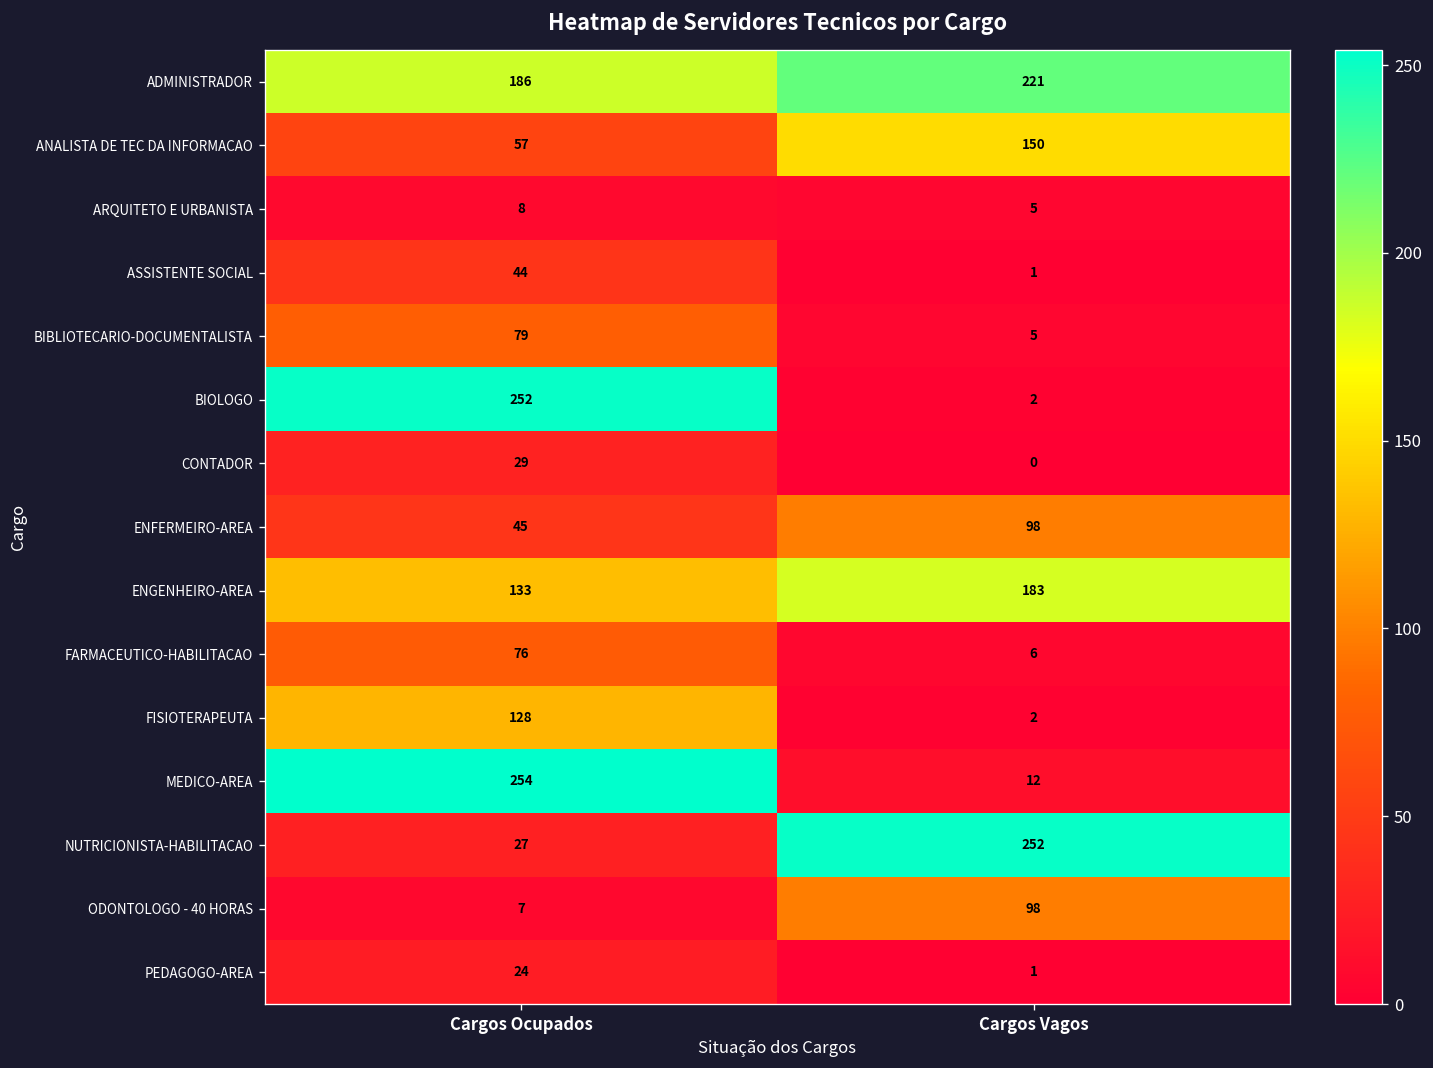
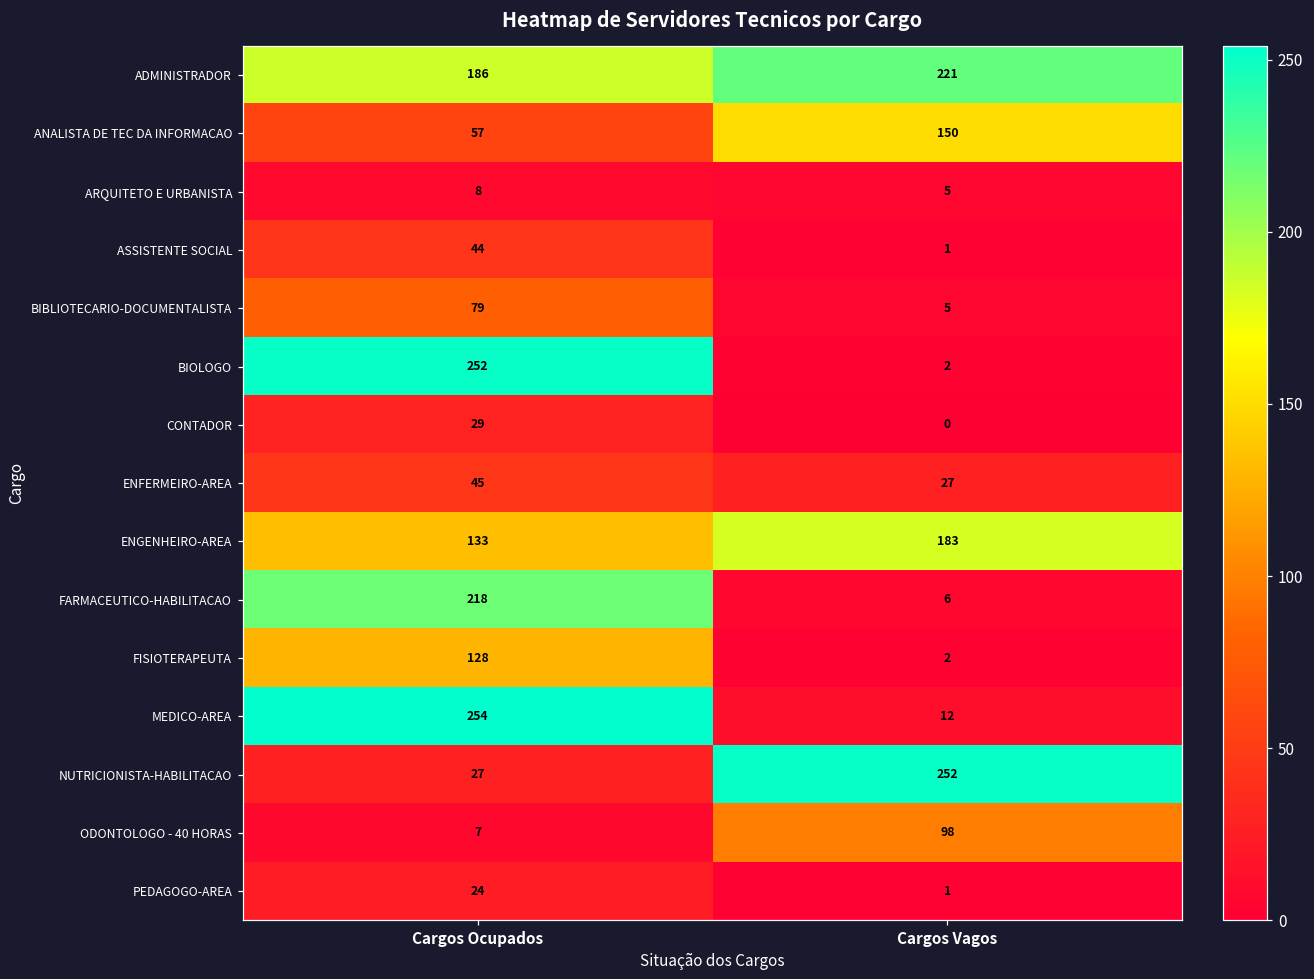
ENFERMEIRO-AREA, Cargos Vagos: 98 -> 27
FARMACEUTICO-HABILITACAO, Cargos Ocupados: 76 -> 218
